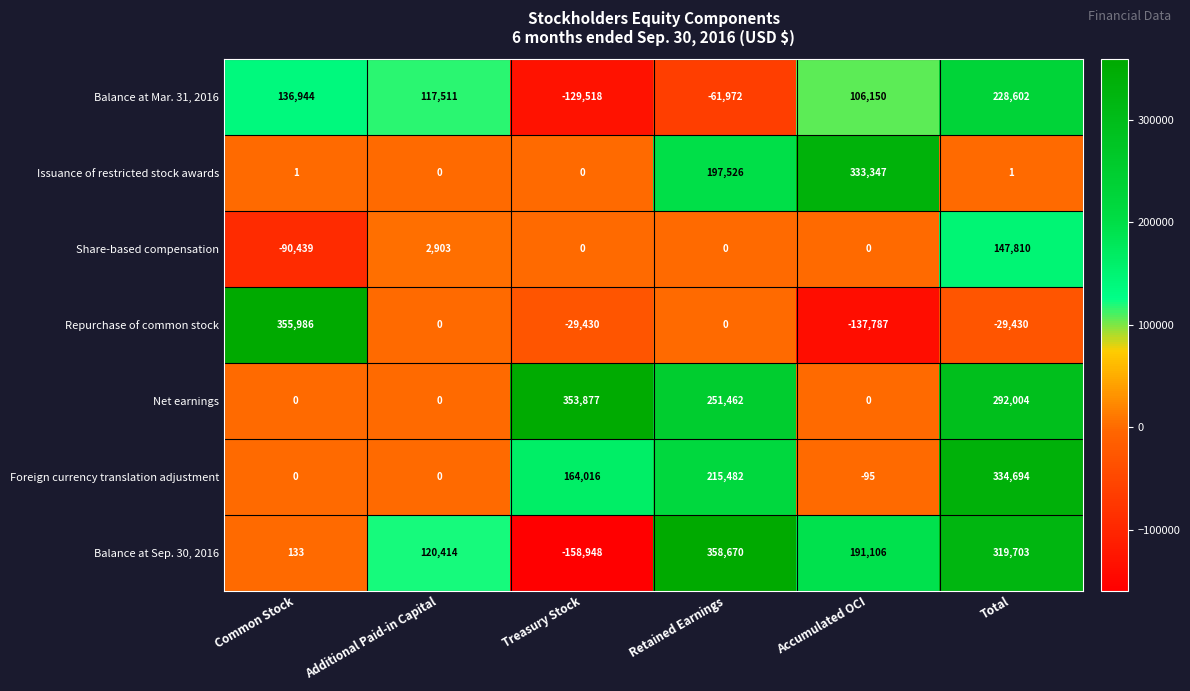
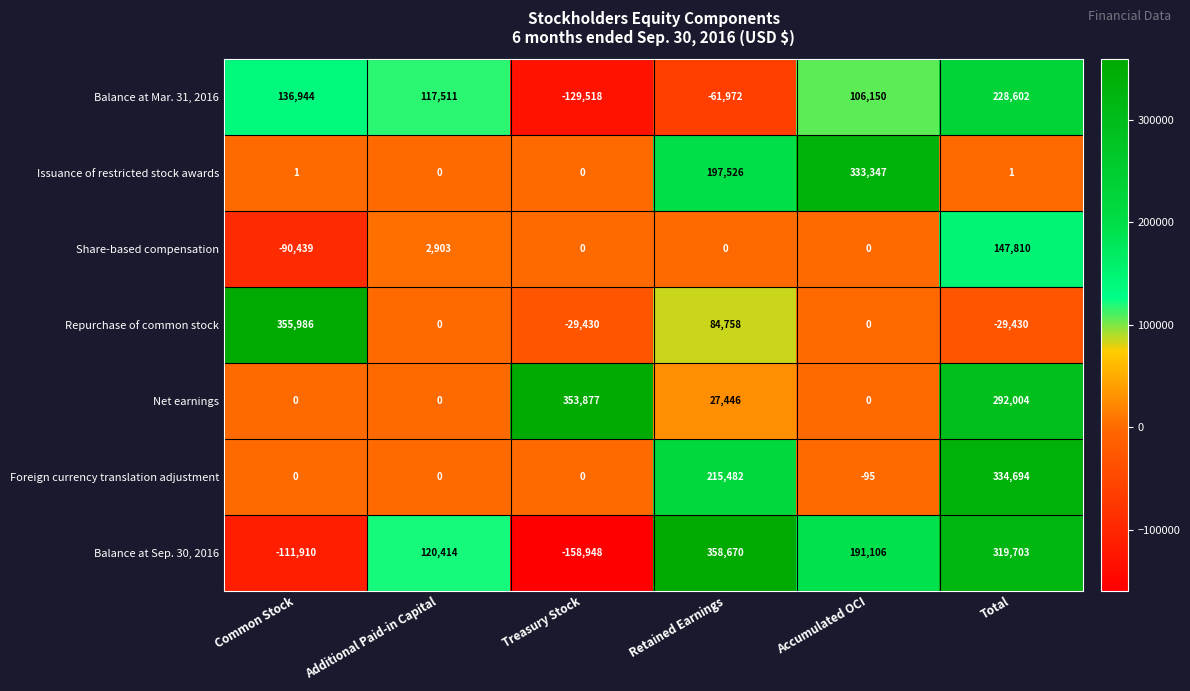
Repurchase of common stock, Retained Earnings: 0 -> 84,758
Repurchase of common stock, Accumulated OCI: -137,787 -> 0
Net earnings, Retained Earnings: 251,462 -> 27,446
Foreign currency translation adjustment, Treasury Stock: 164,016 -> 0
Balance at Sep. 30, 2016, Common Stock: 133 -> -111,910
